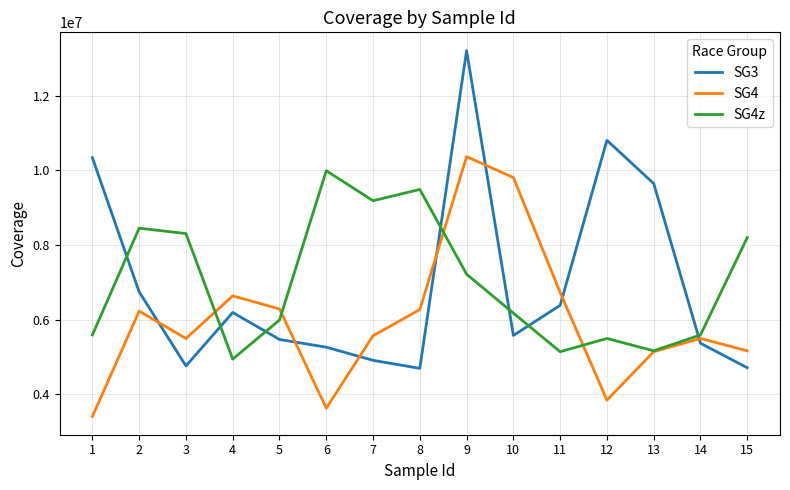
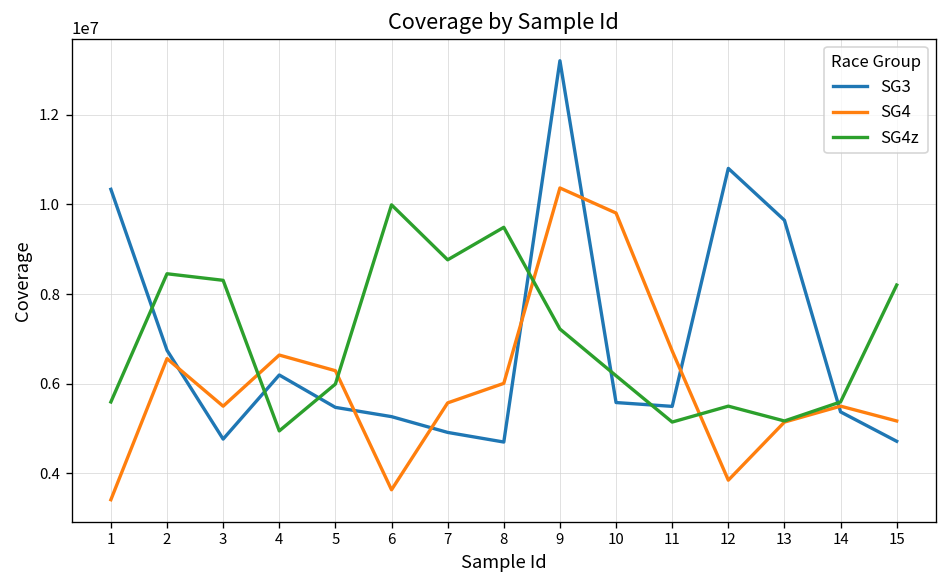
SG4, 2: 6200000 -> 6600000
SG4z, 7: 9200000 -> 8800000
SG4, 8: 6300000 -> 6000000
SG3, 11: 6400000 -> 5500000
